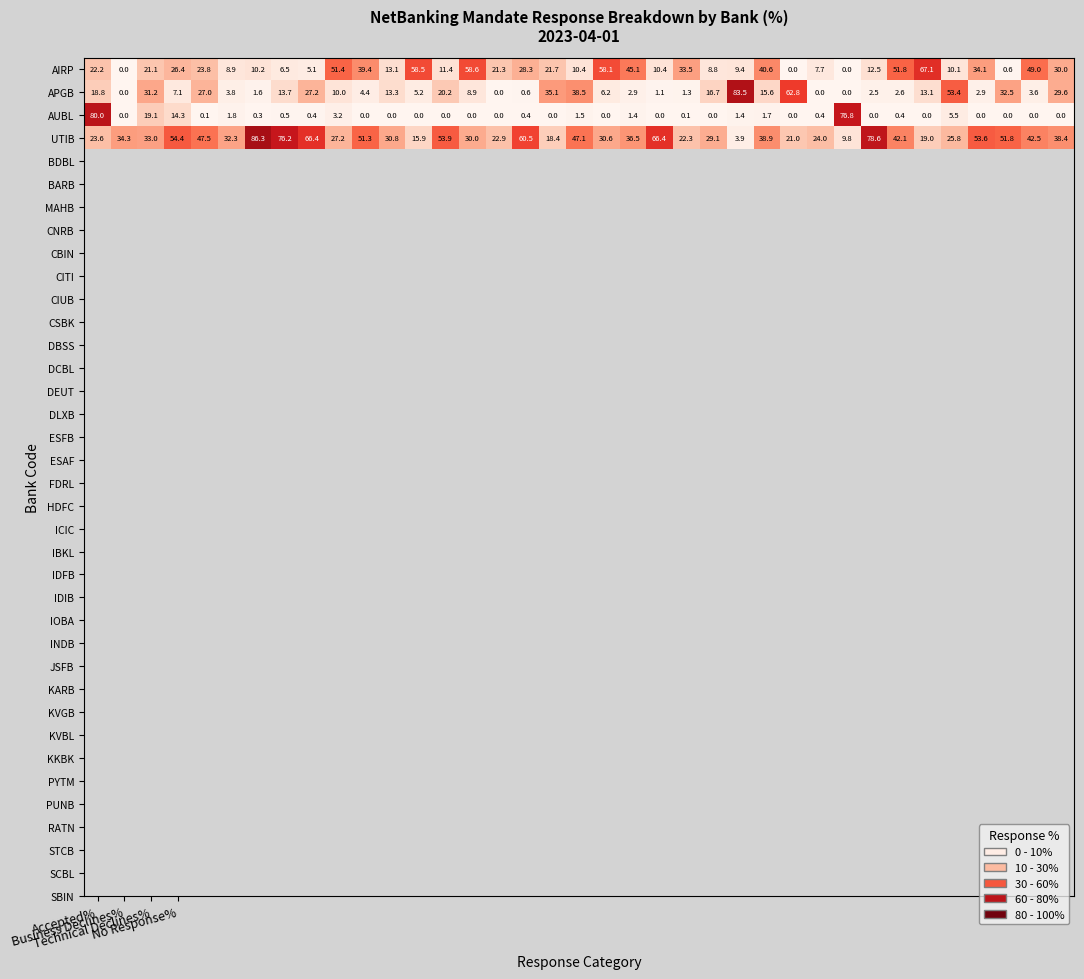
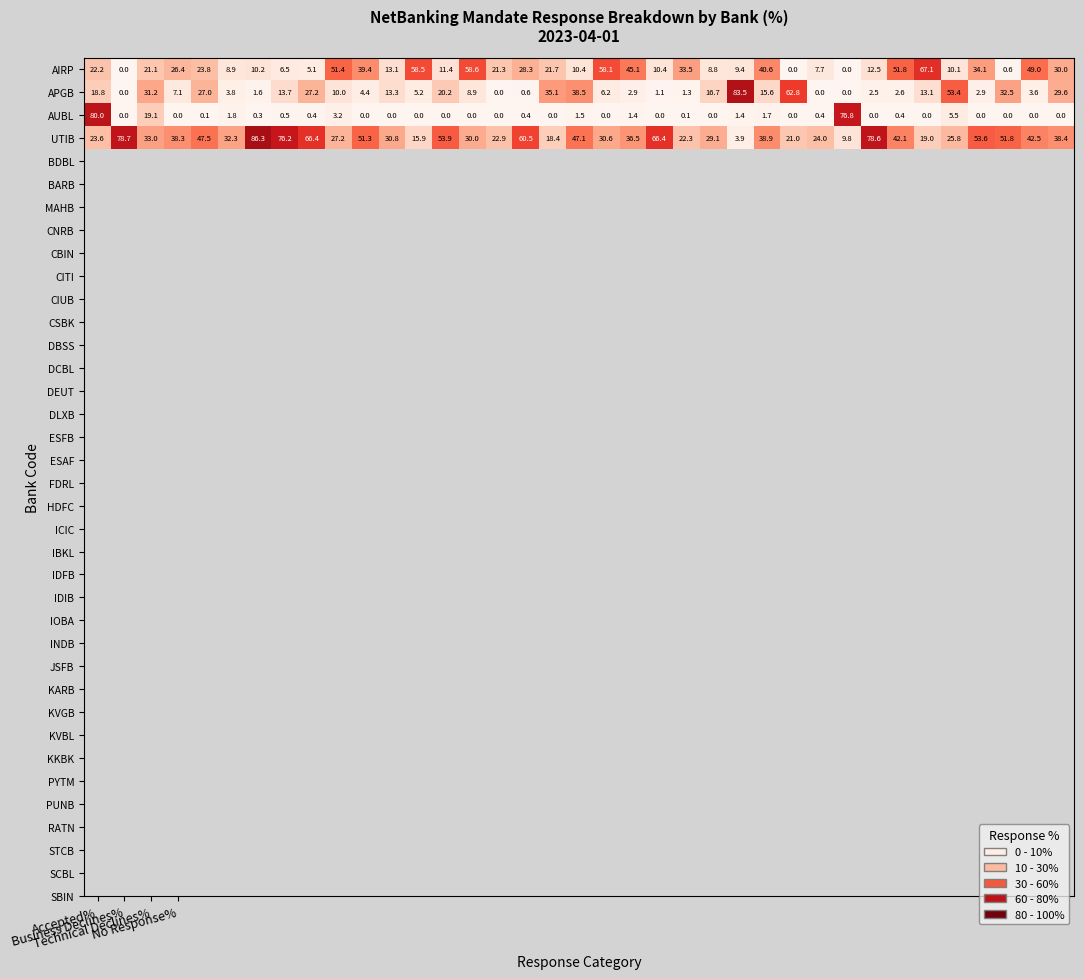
AUBL, No Response%: 14.3 -> 0.0
UTIB, Business Declines%: 34.3 -> 78.7
UTIB, No Response%: 54.4 -> 38.3
